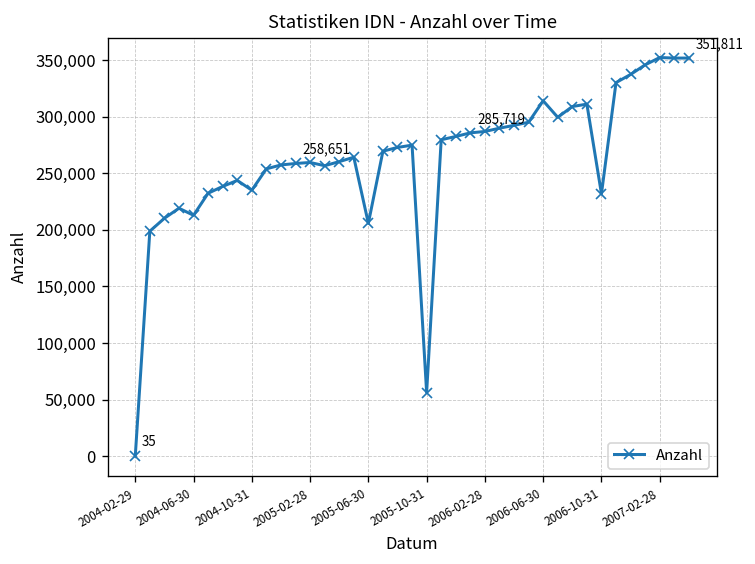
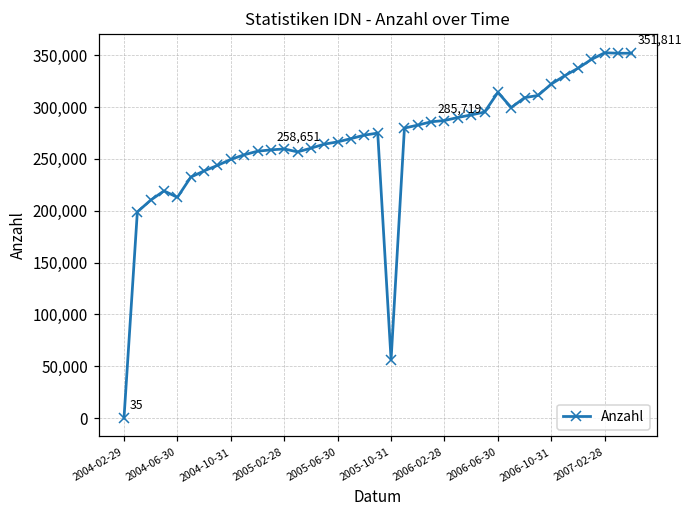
2004-10-31: 240,000 -> 250,000
2005-06-30: 210,000 -> 270,000
2006-10-31: 230,000 -> 320,000
